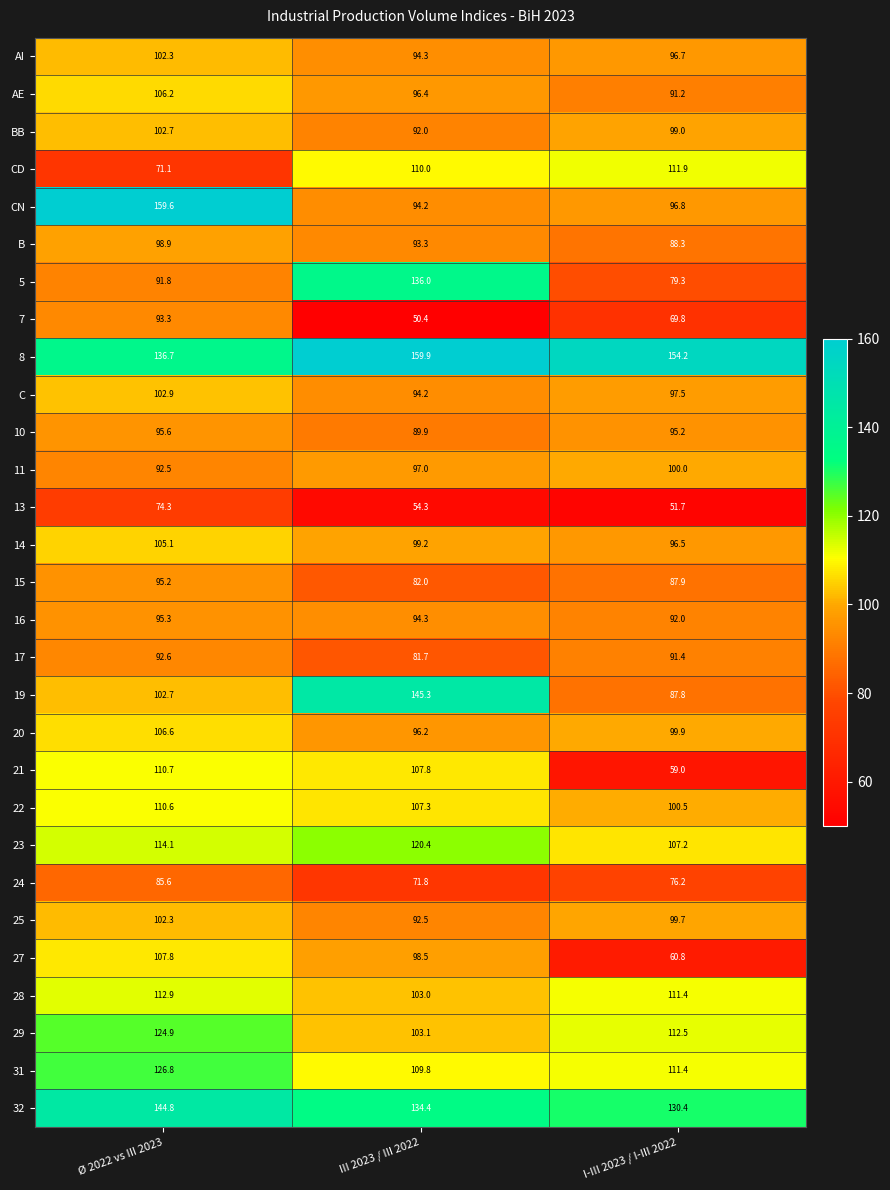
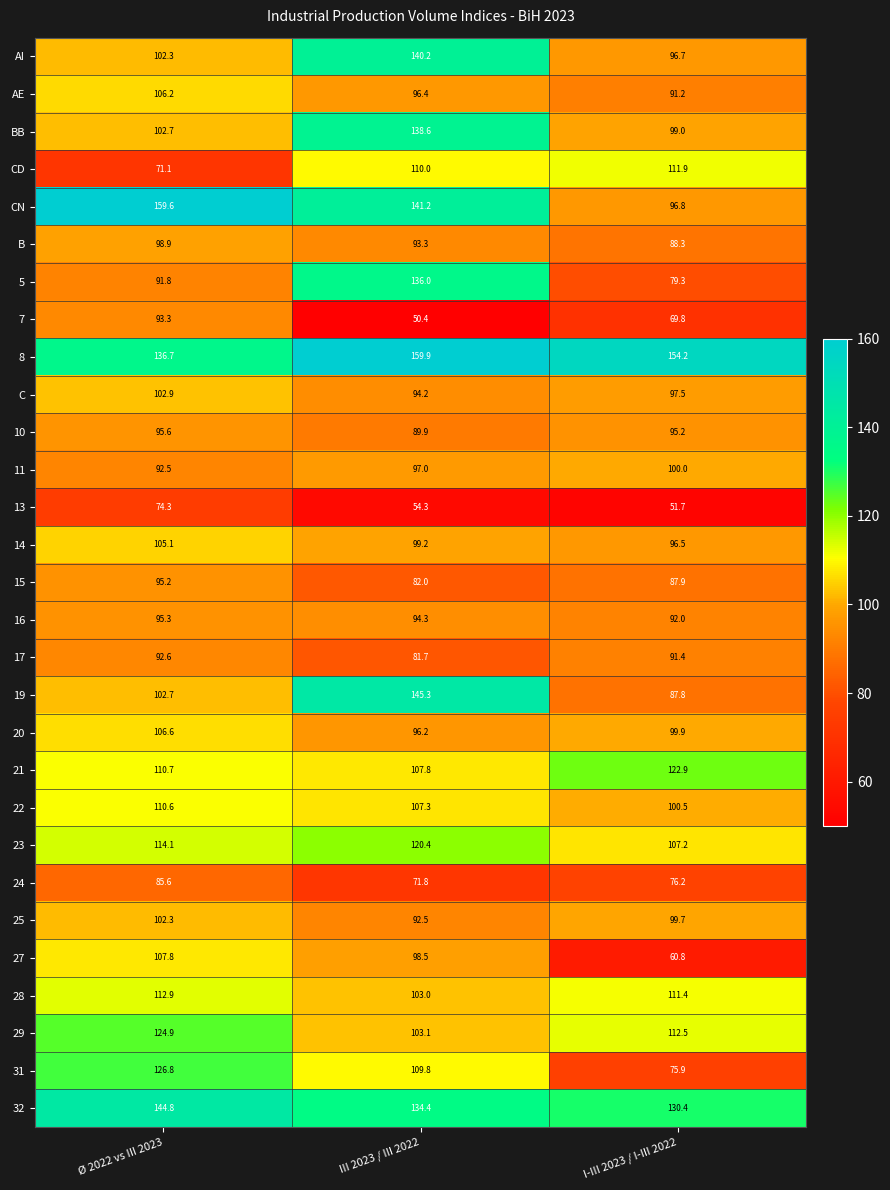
AI, III 2023 / III 2022: 94.3 -> 140.2
BB, III 2023 / III 2022: 92.0 -> 138.6
CN, III 2023 / III 2022: 94.2 -> 141.2
21, I-III 2023 / I-III 2022: 59.0 -> 122.9
31, I-III 2023 / I-III 2022: 111.4 -> 75.9
